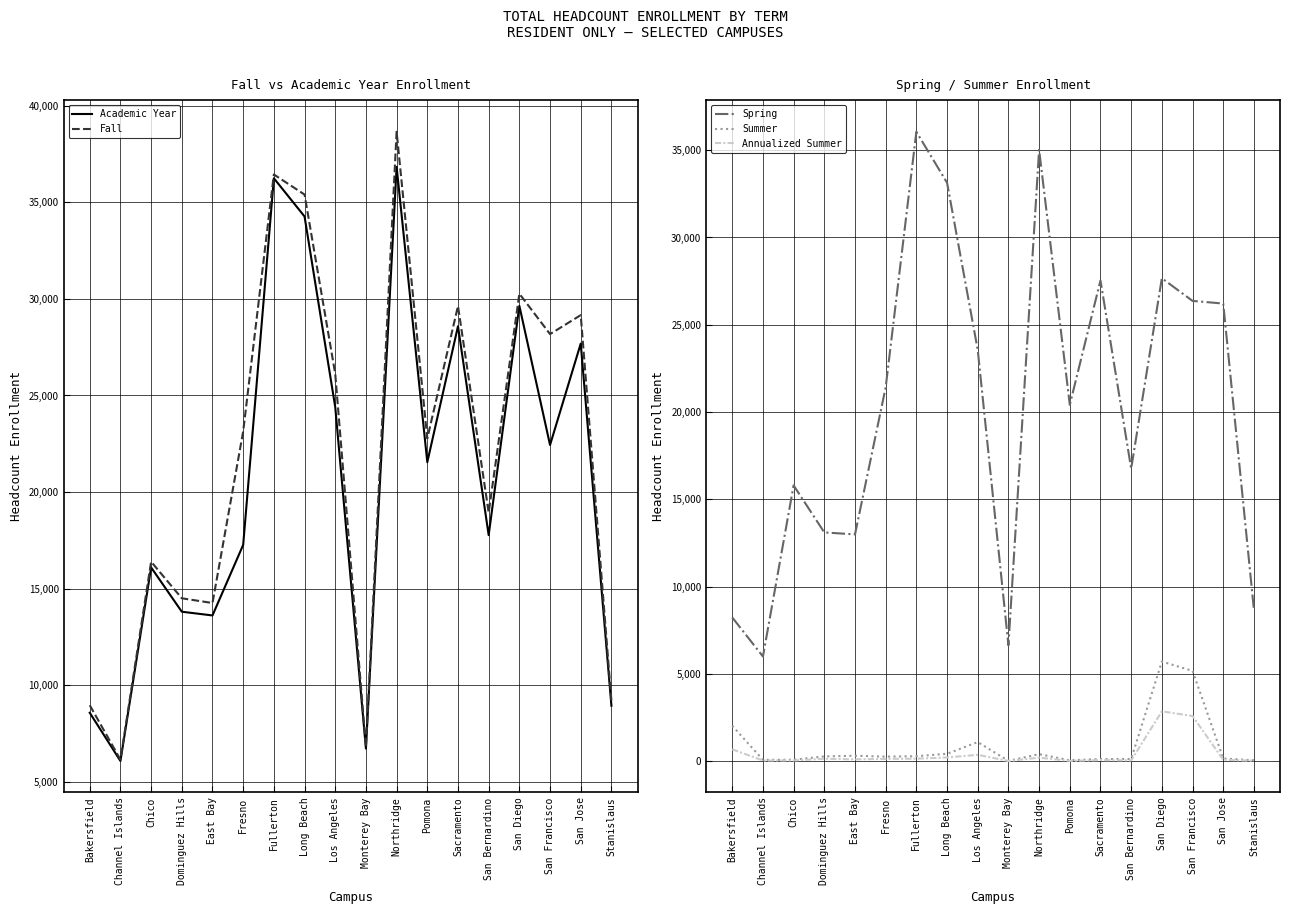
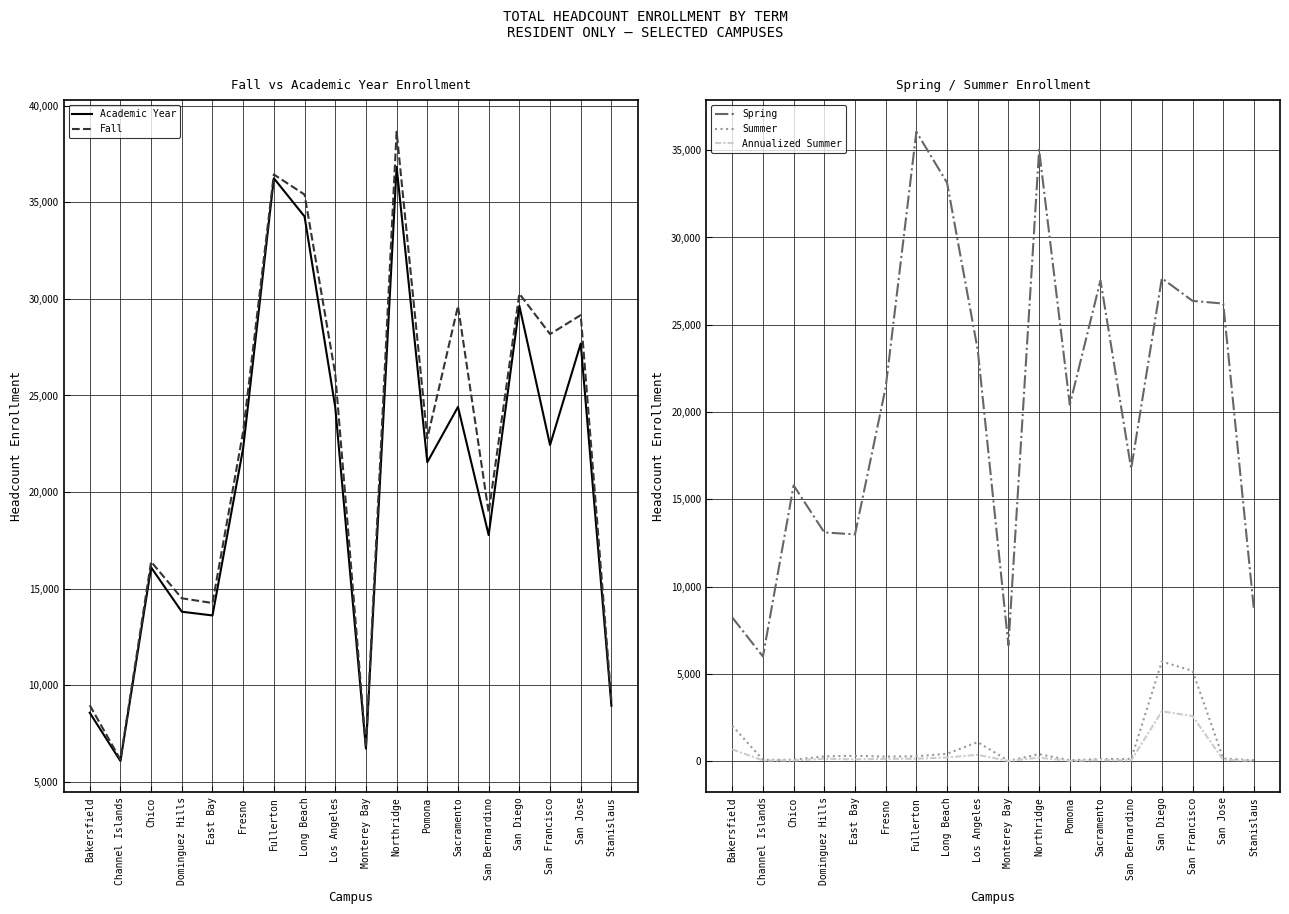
Fall vs Academic Year Enrollment, Academic Year, Fresno: 17,300 -> 22,300
Fall vs Academic Year Enrollment, Academic Year, Sacramento: 28,600 -> 24,400
